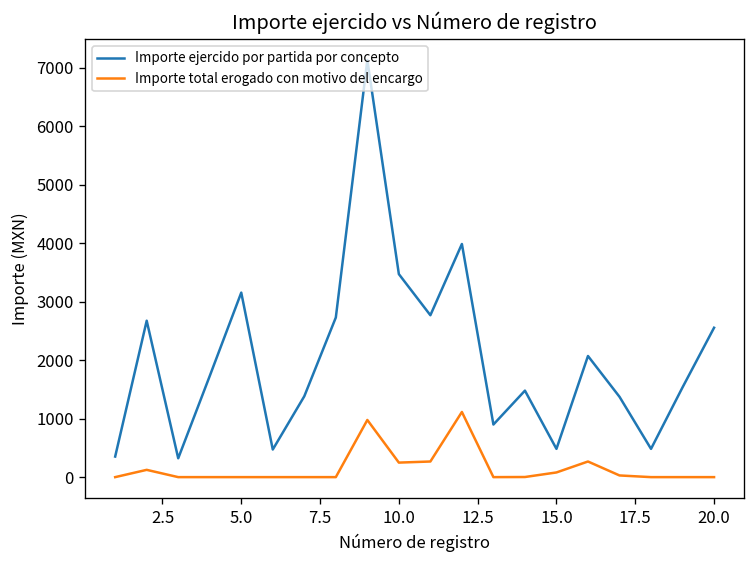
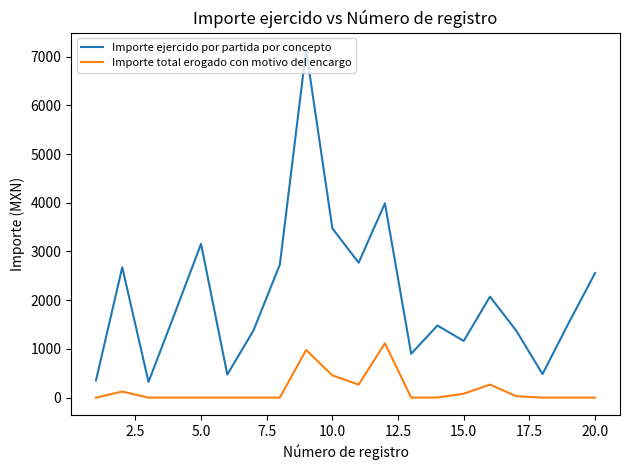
Importe total erogado con motivo del encargo, 10.0: 200 -> 500
Importe ejercido por partida por concepto, 15.0: 500 -> 1200
